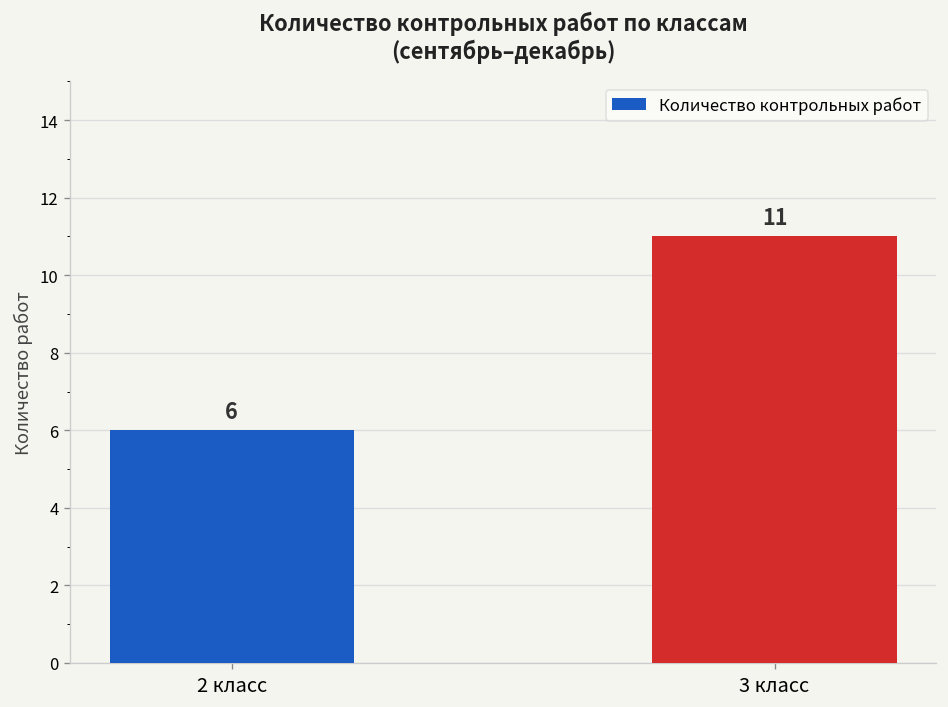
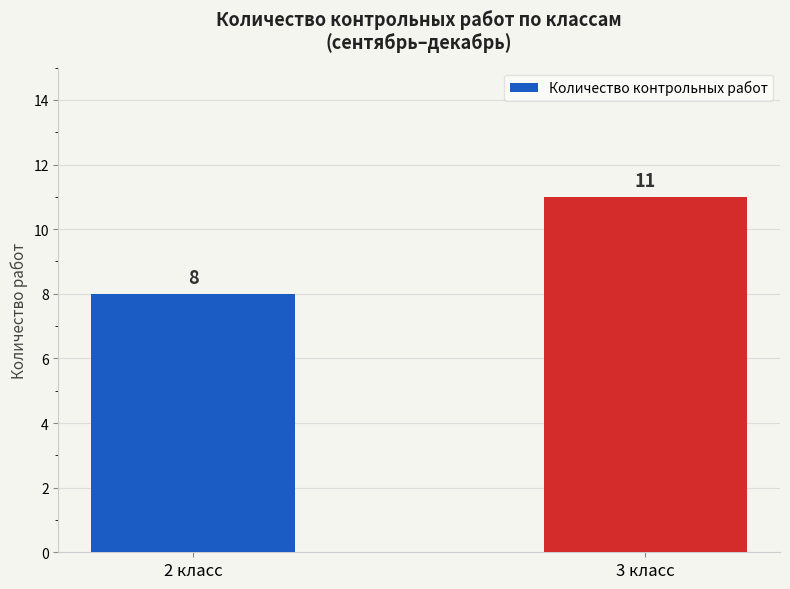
2 класс: 6 -> 8
